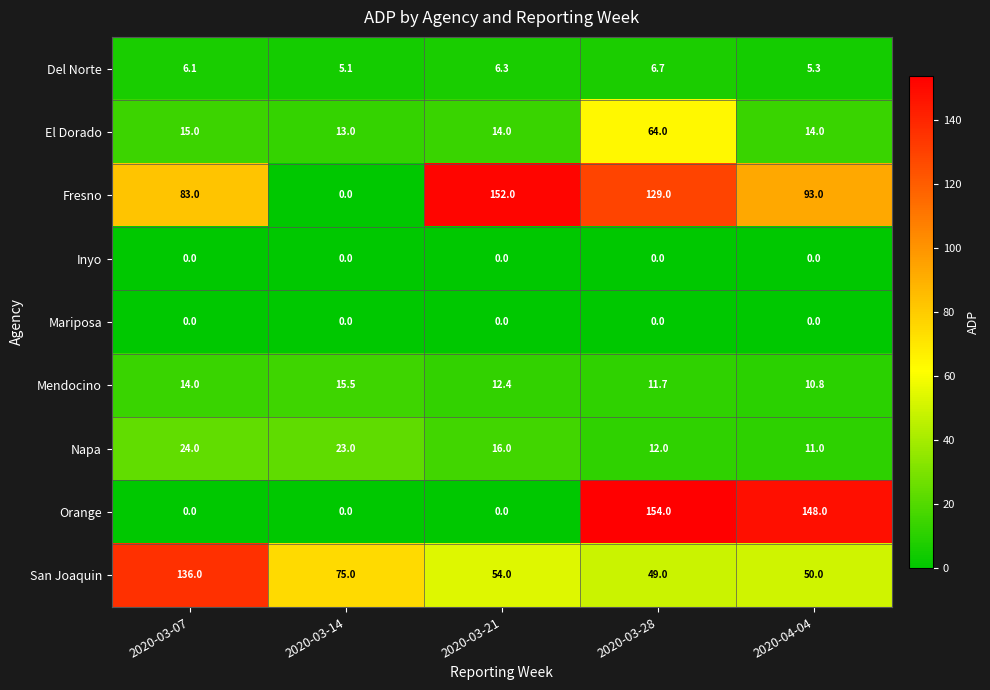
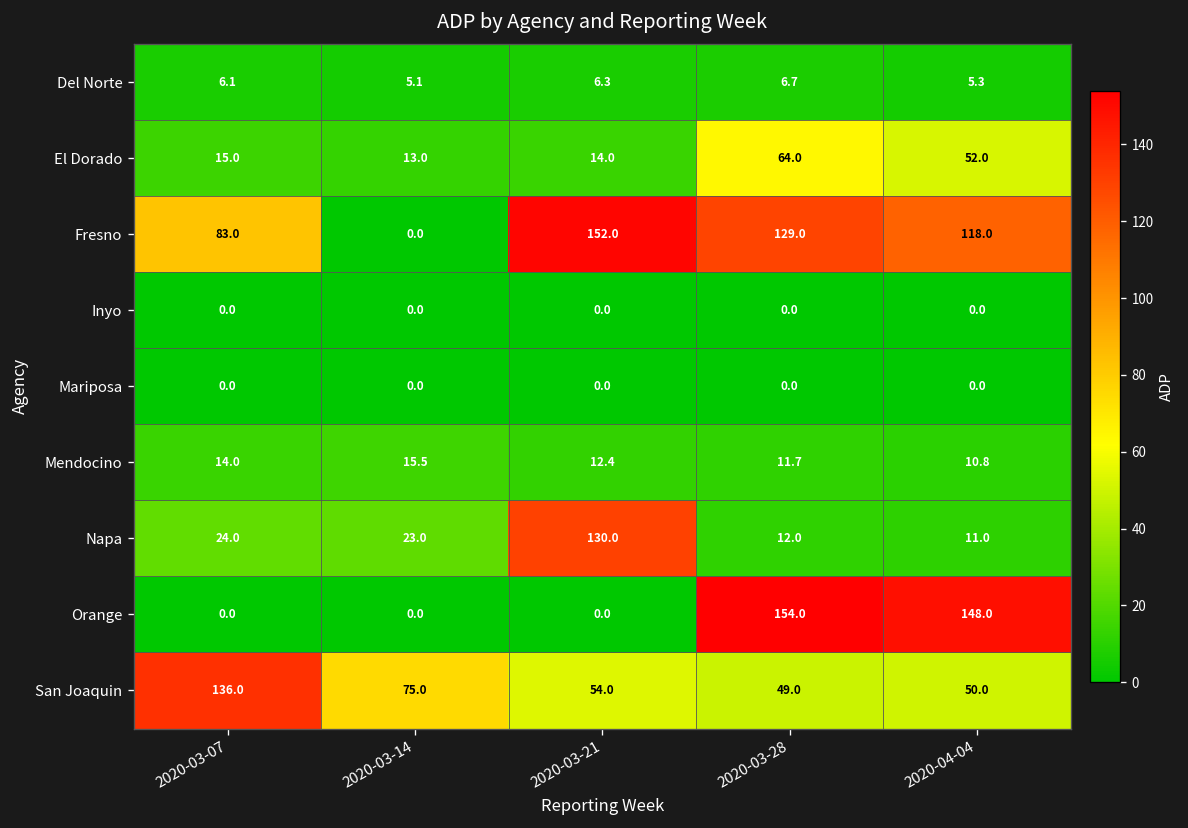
El Dorado, 2020-04-04: 14.0 -> 52.0
Fresno, 2020-04-04: 93.0 -> 118.0
Napa, 2020-03-21: 16.0 -> 130.0
